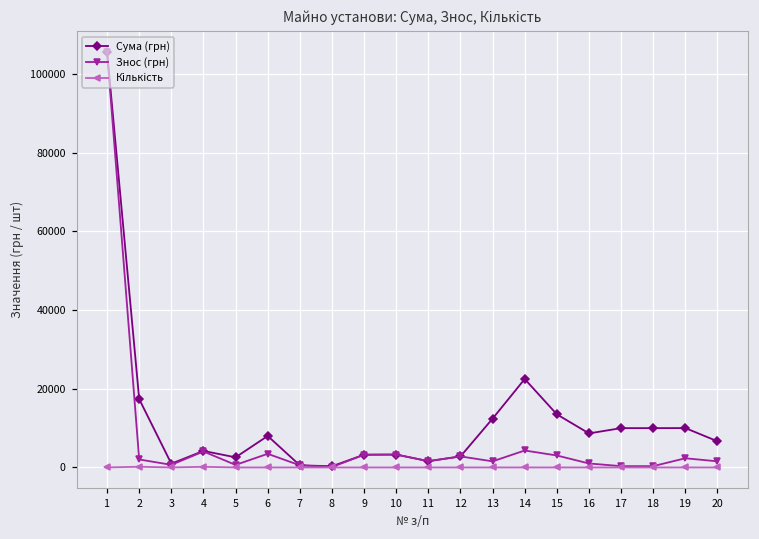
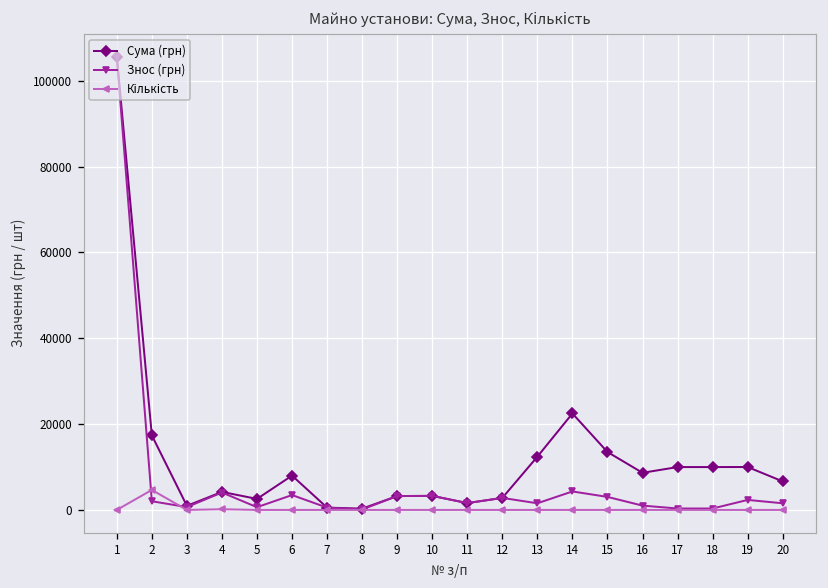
Кількість, 2: 0 -> 5000
